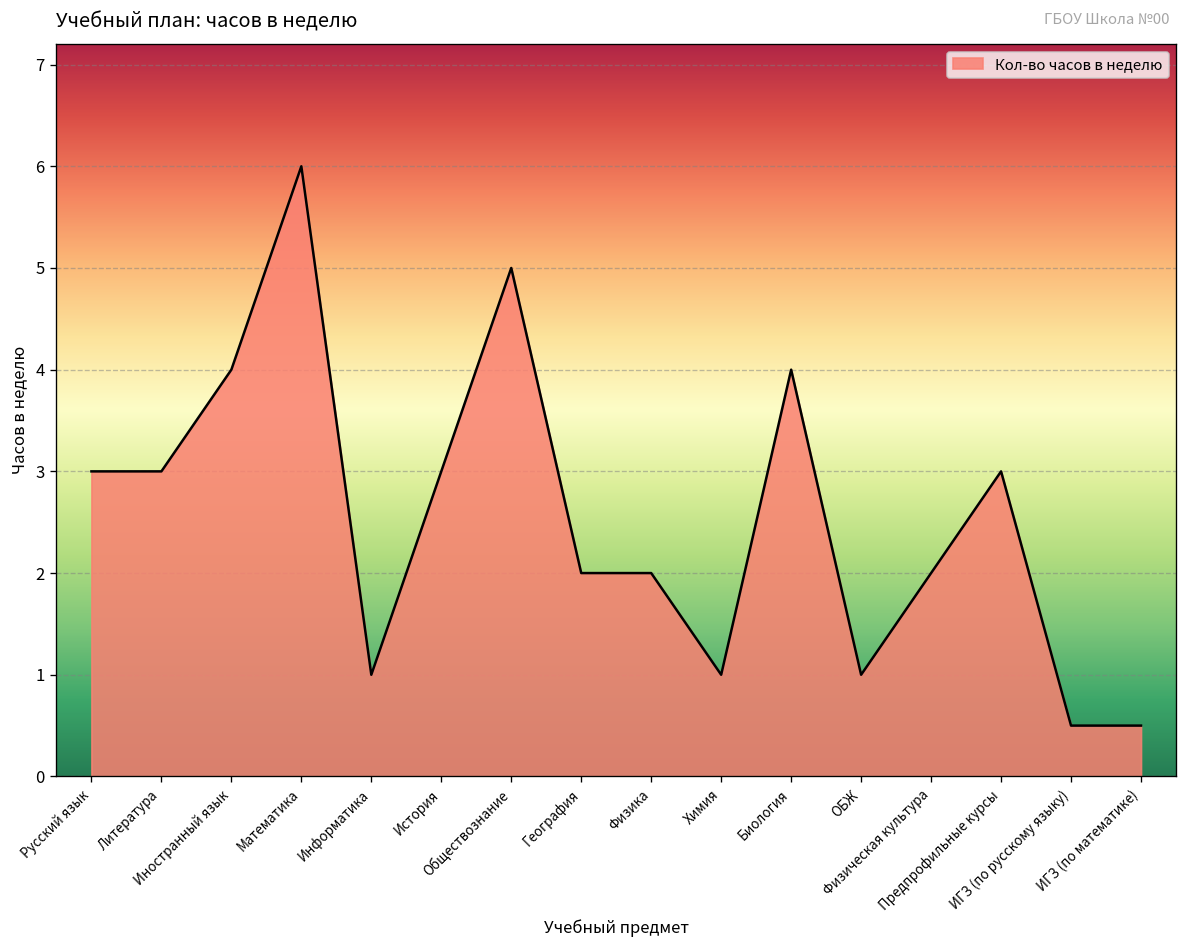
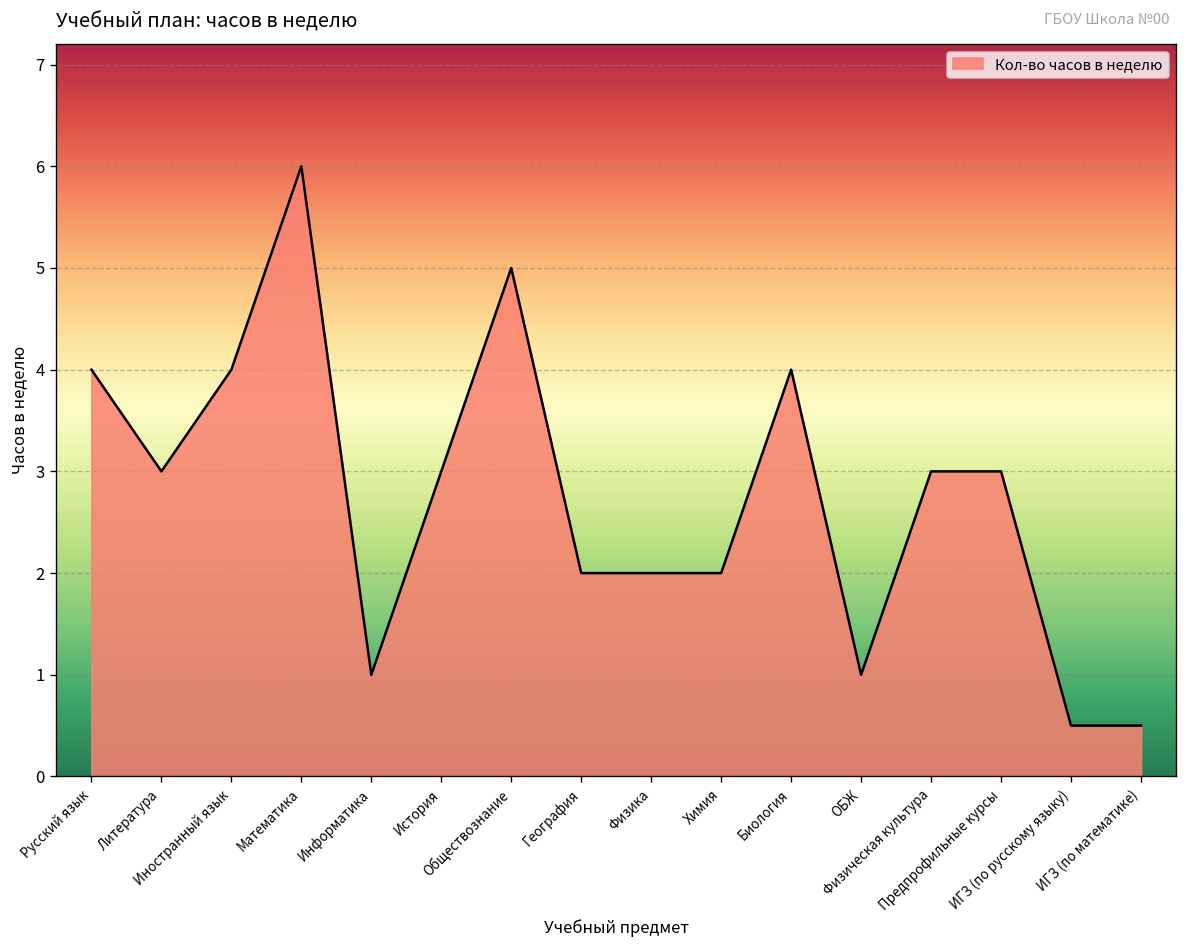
Русский язык: 3 -> 4
Химия: 1 -> 2
Физическая культура: 2 -> 3
